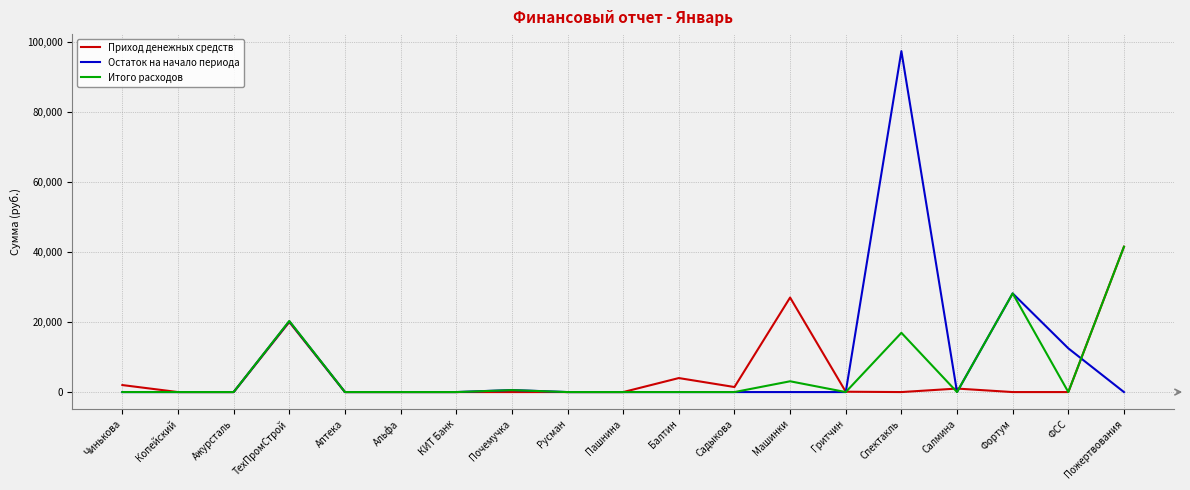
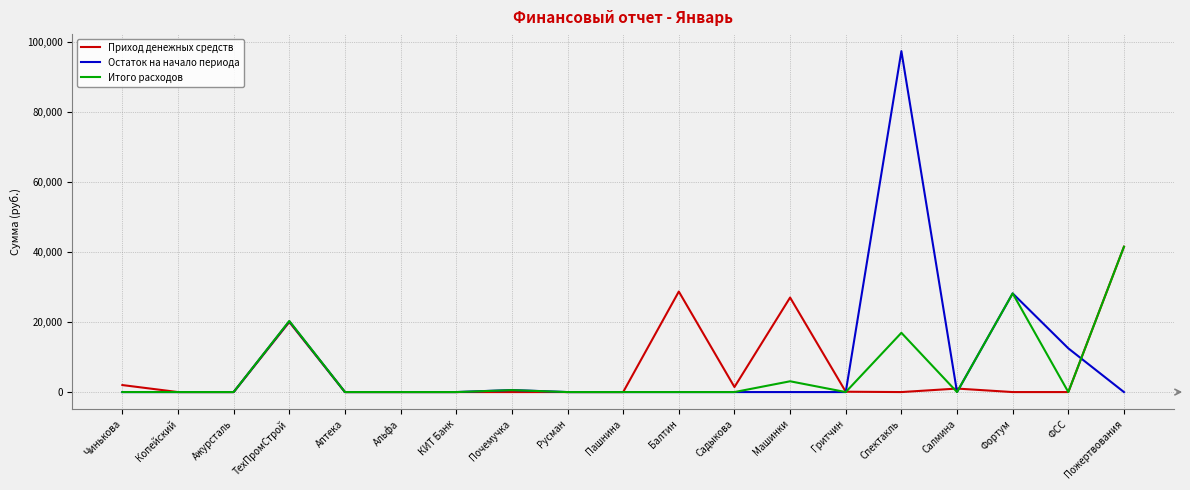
Приход денежных средств, Балтин: 4,000 -> 29,000
